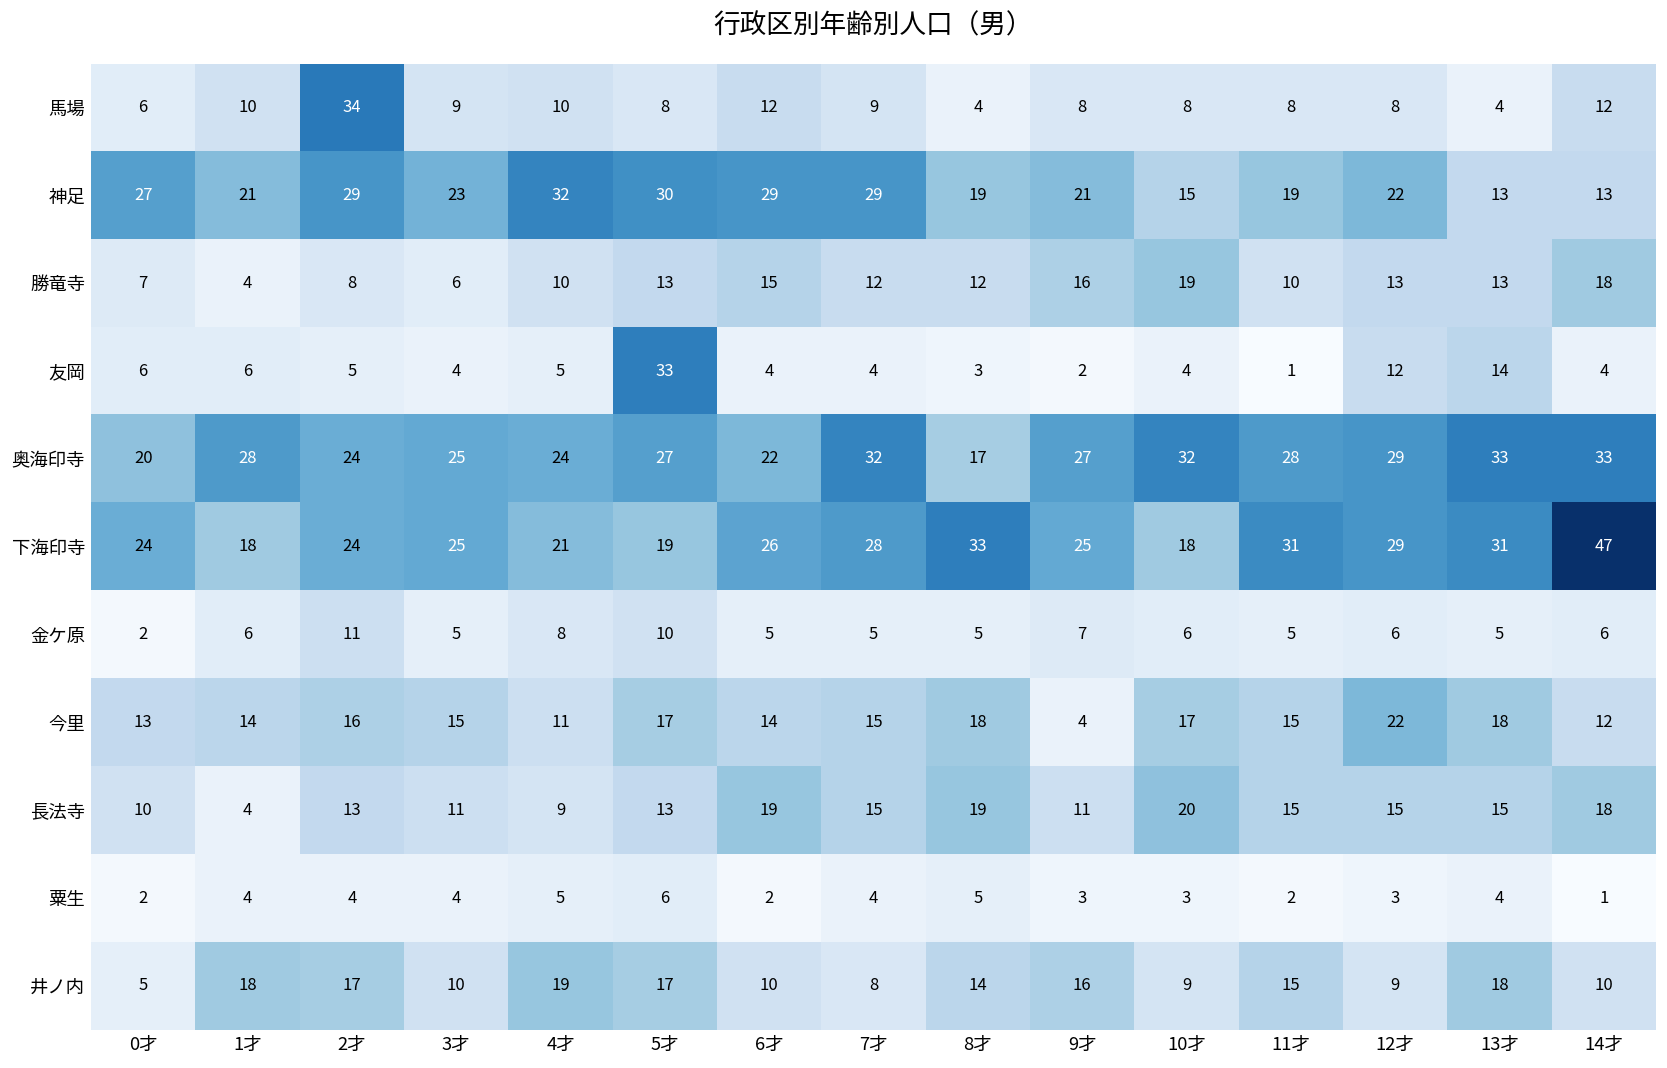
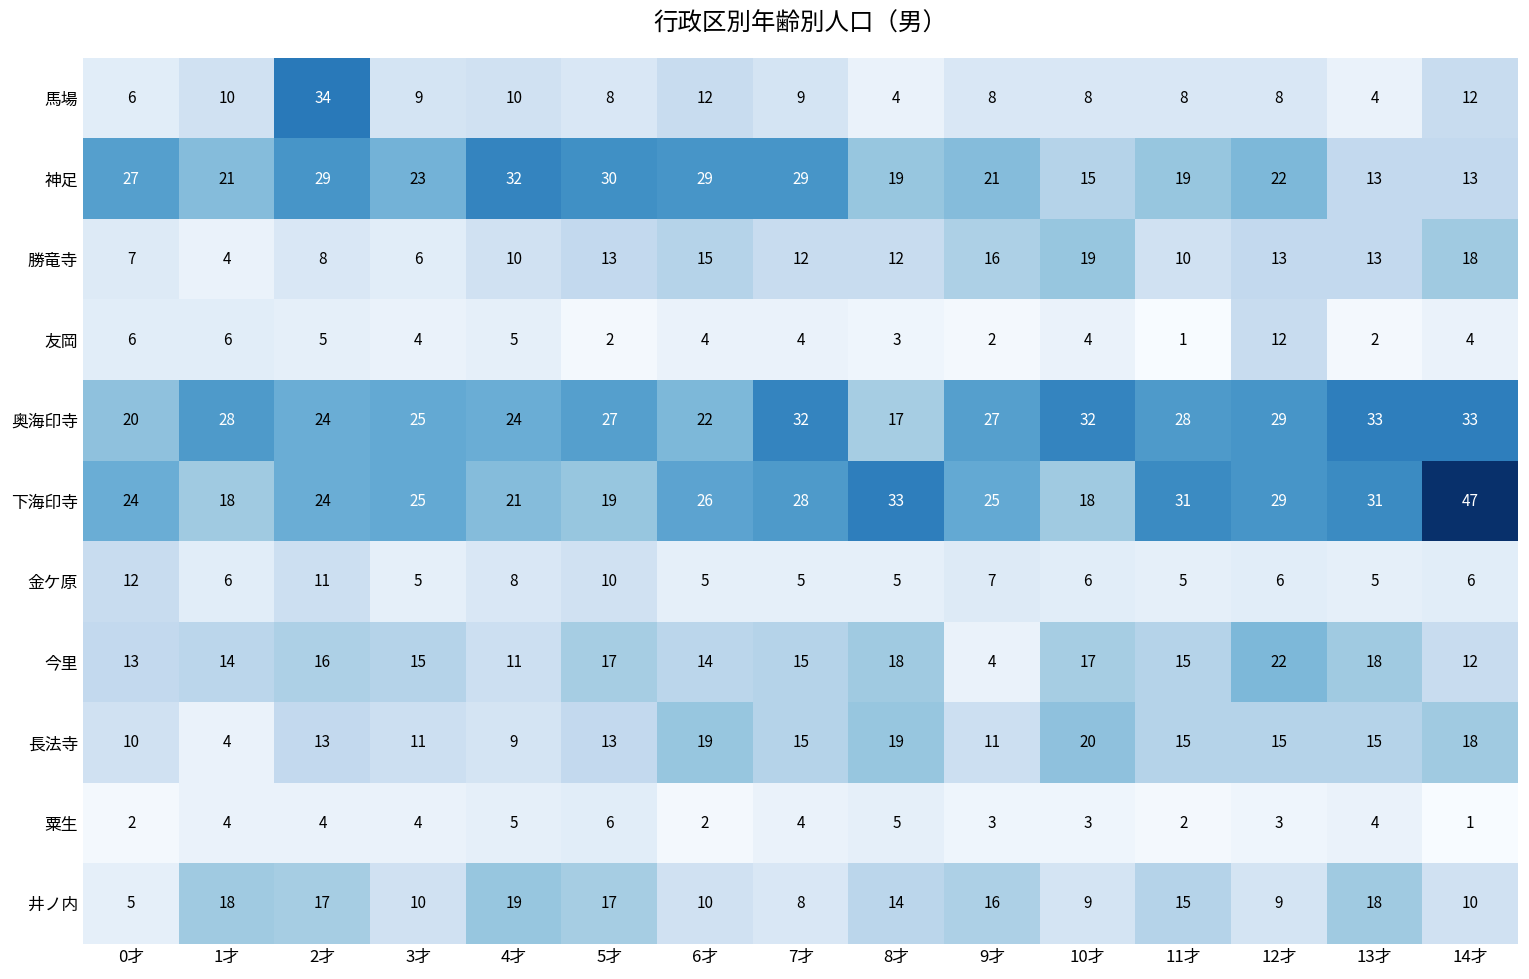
友岡, 5才: 33 -> 2
友岡, 13才: 14 -> 2
金ケ原, 0才: 2 -> 12
